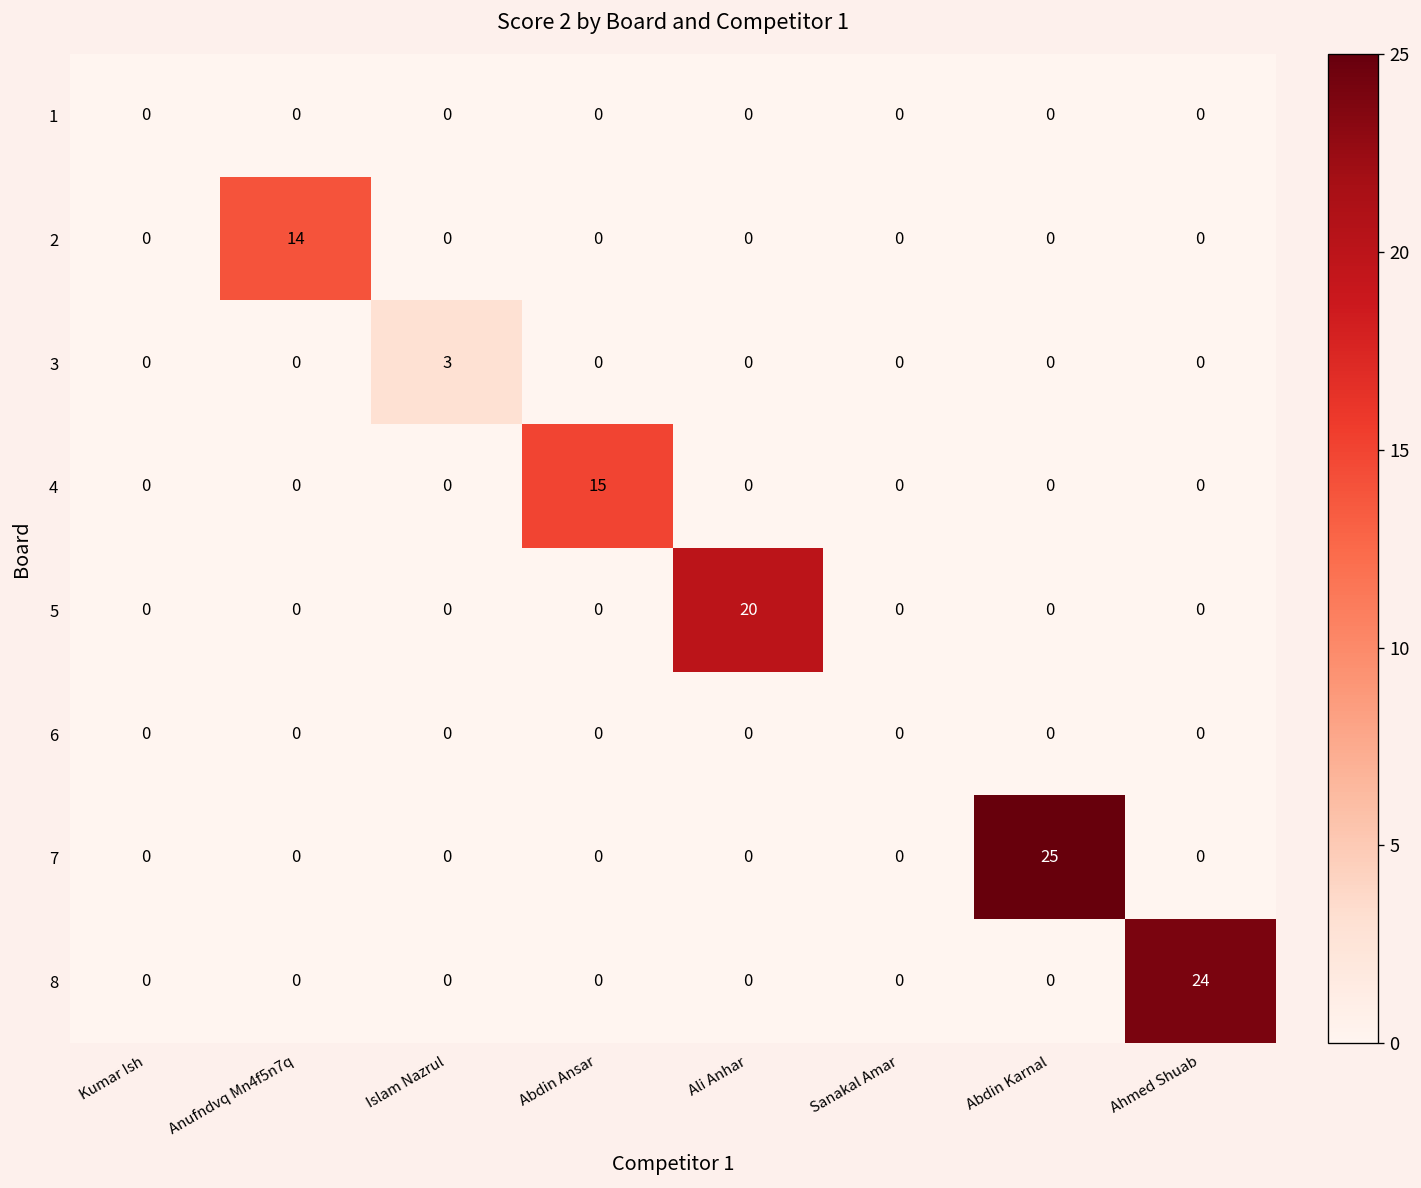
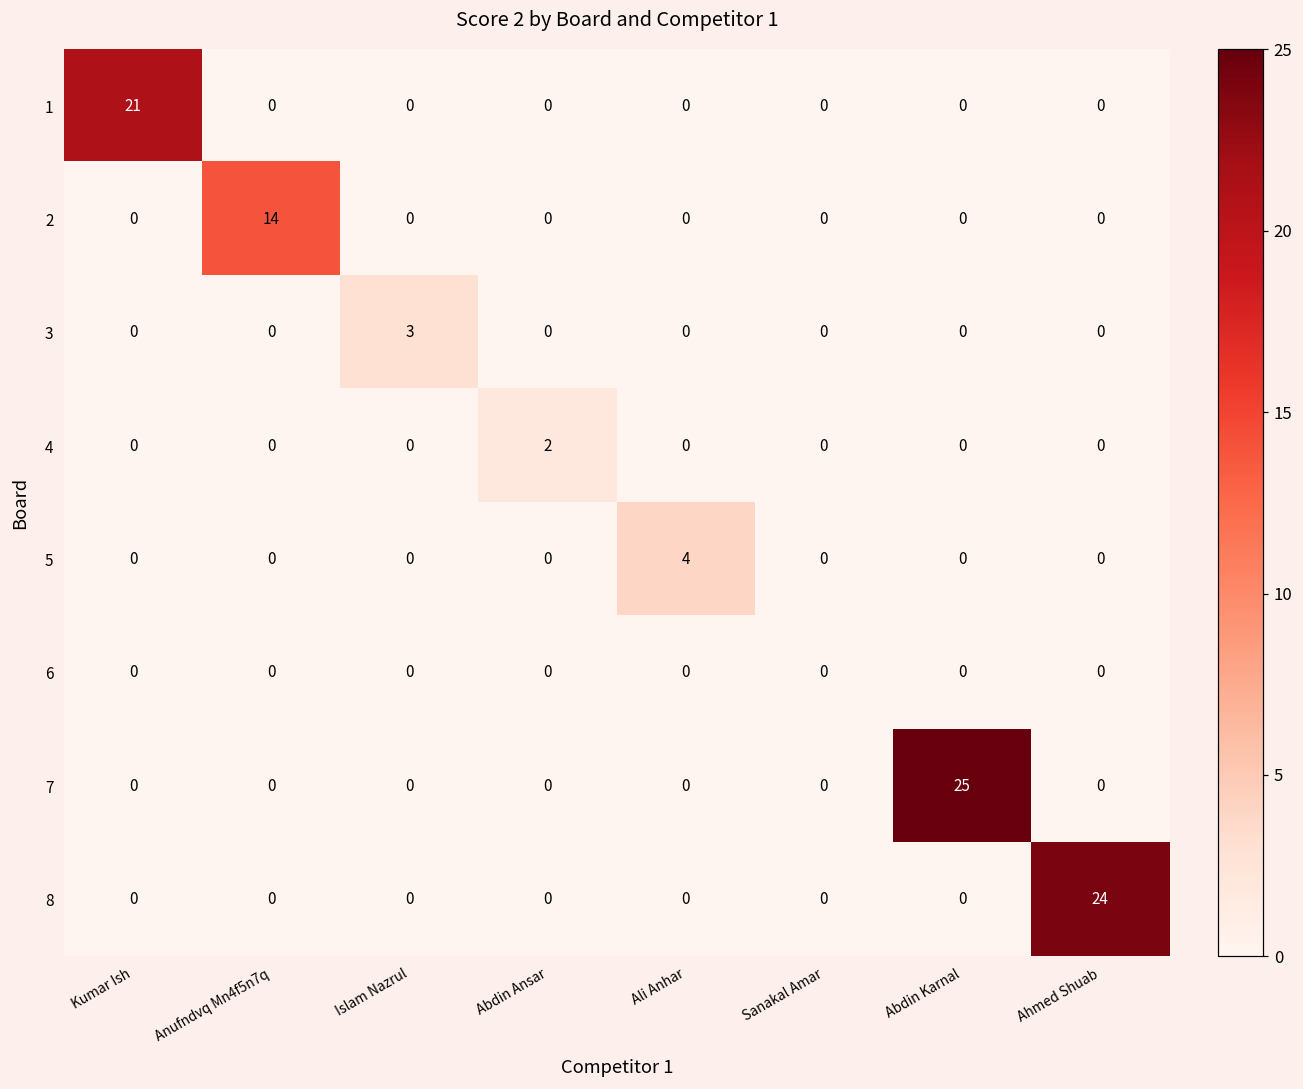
1, Kumar Ish: 0 -> 21
4, Abdin Ansar: 15 -> 2
5, Ali Anhar: 20 -> 4
